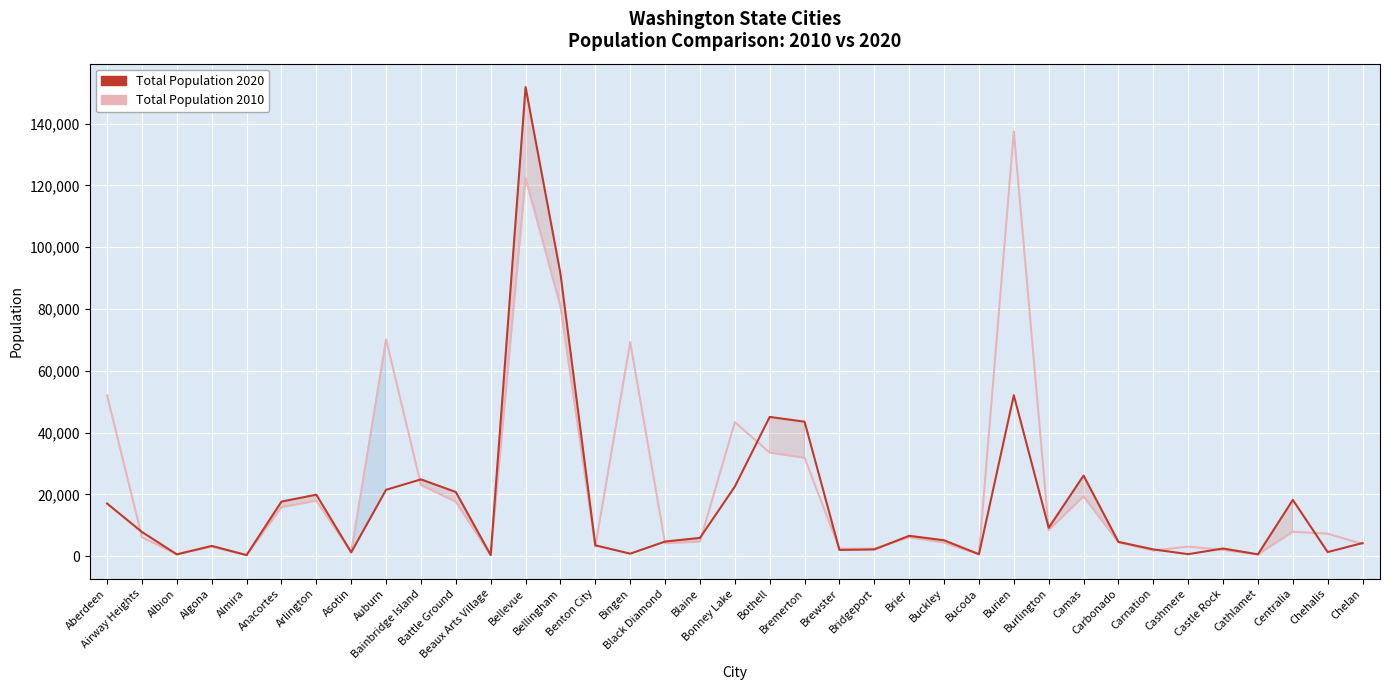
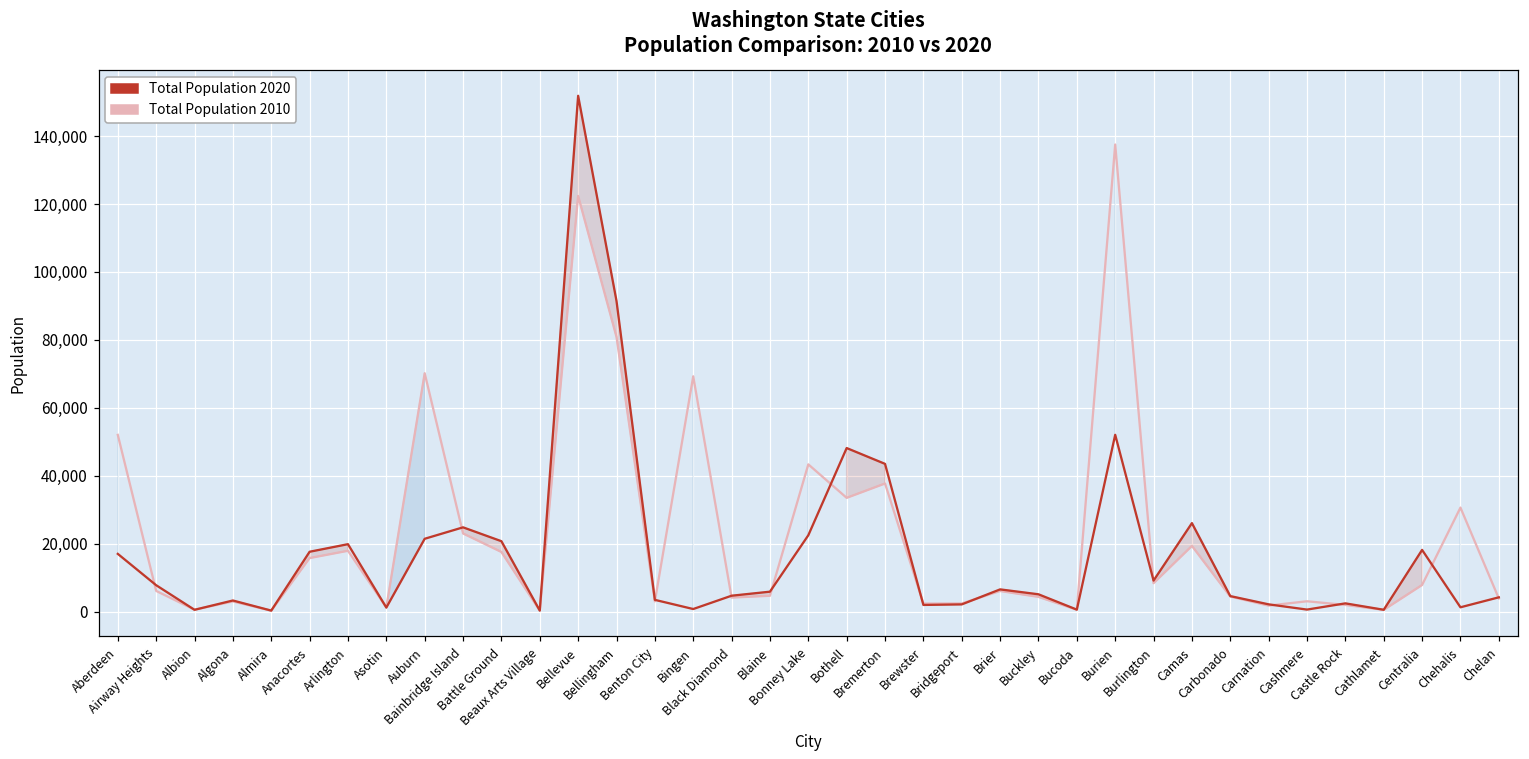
Total Population 2020, Bothell: 45,000 -> 48,000
Total Population 2010, Bremerton: 32,000 -> 38,000
Total Population 2010, Chehalis: 7,000 -> 31,000
